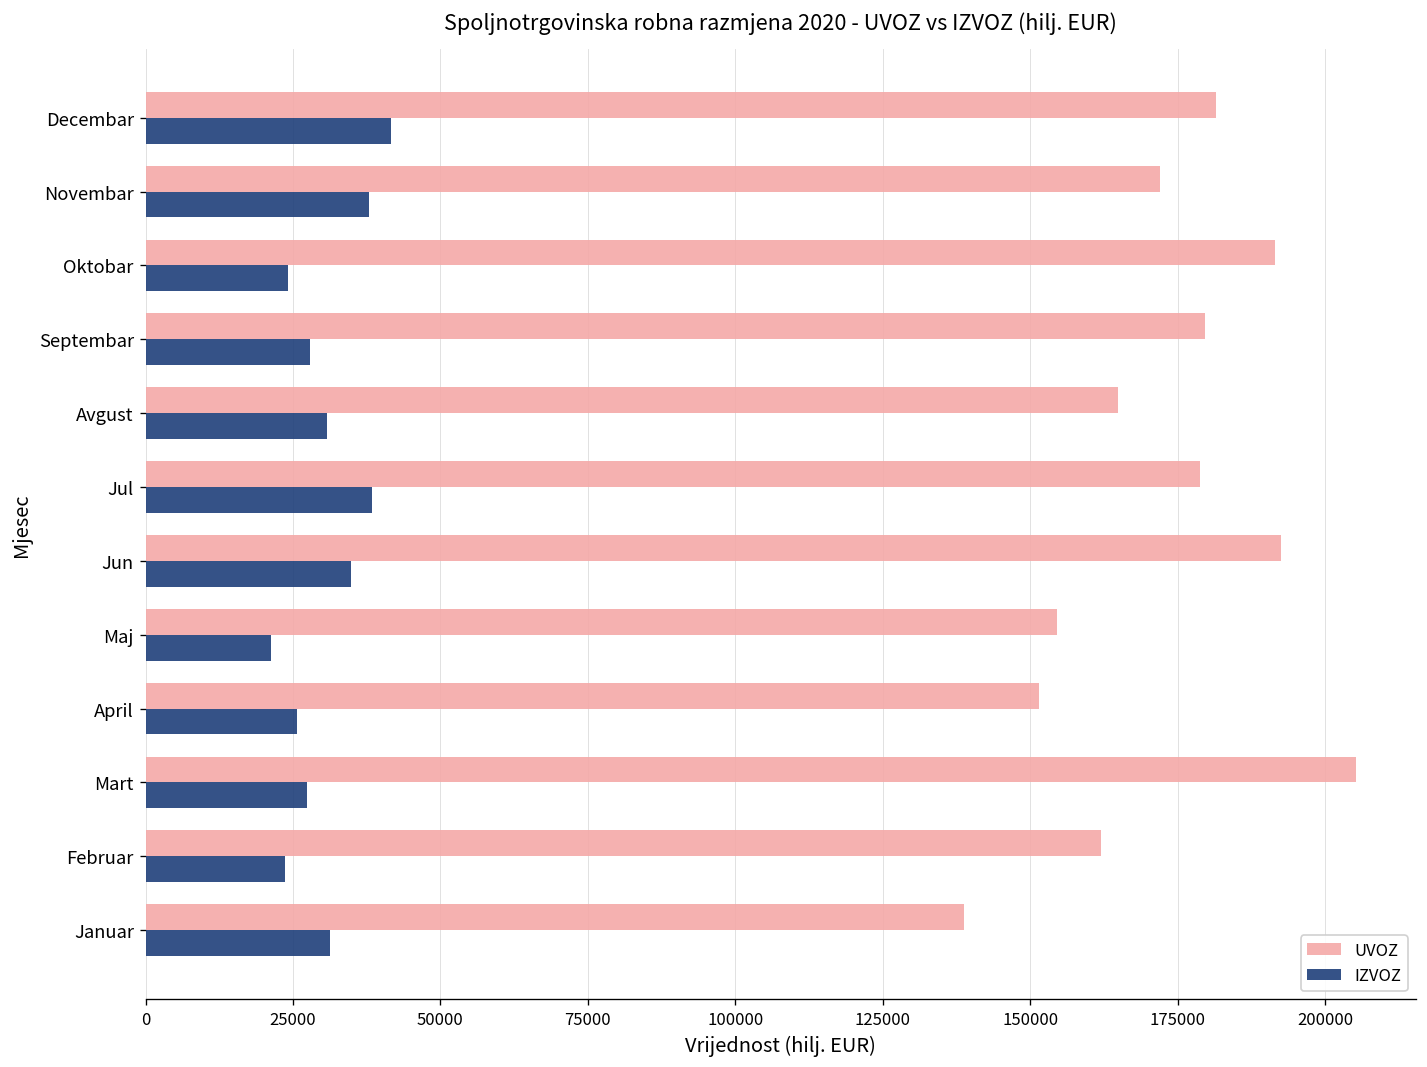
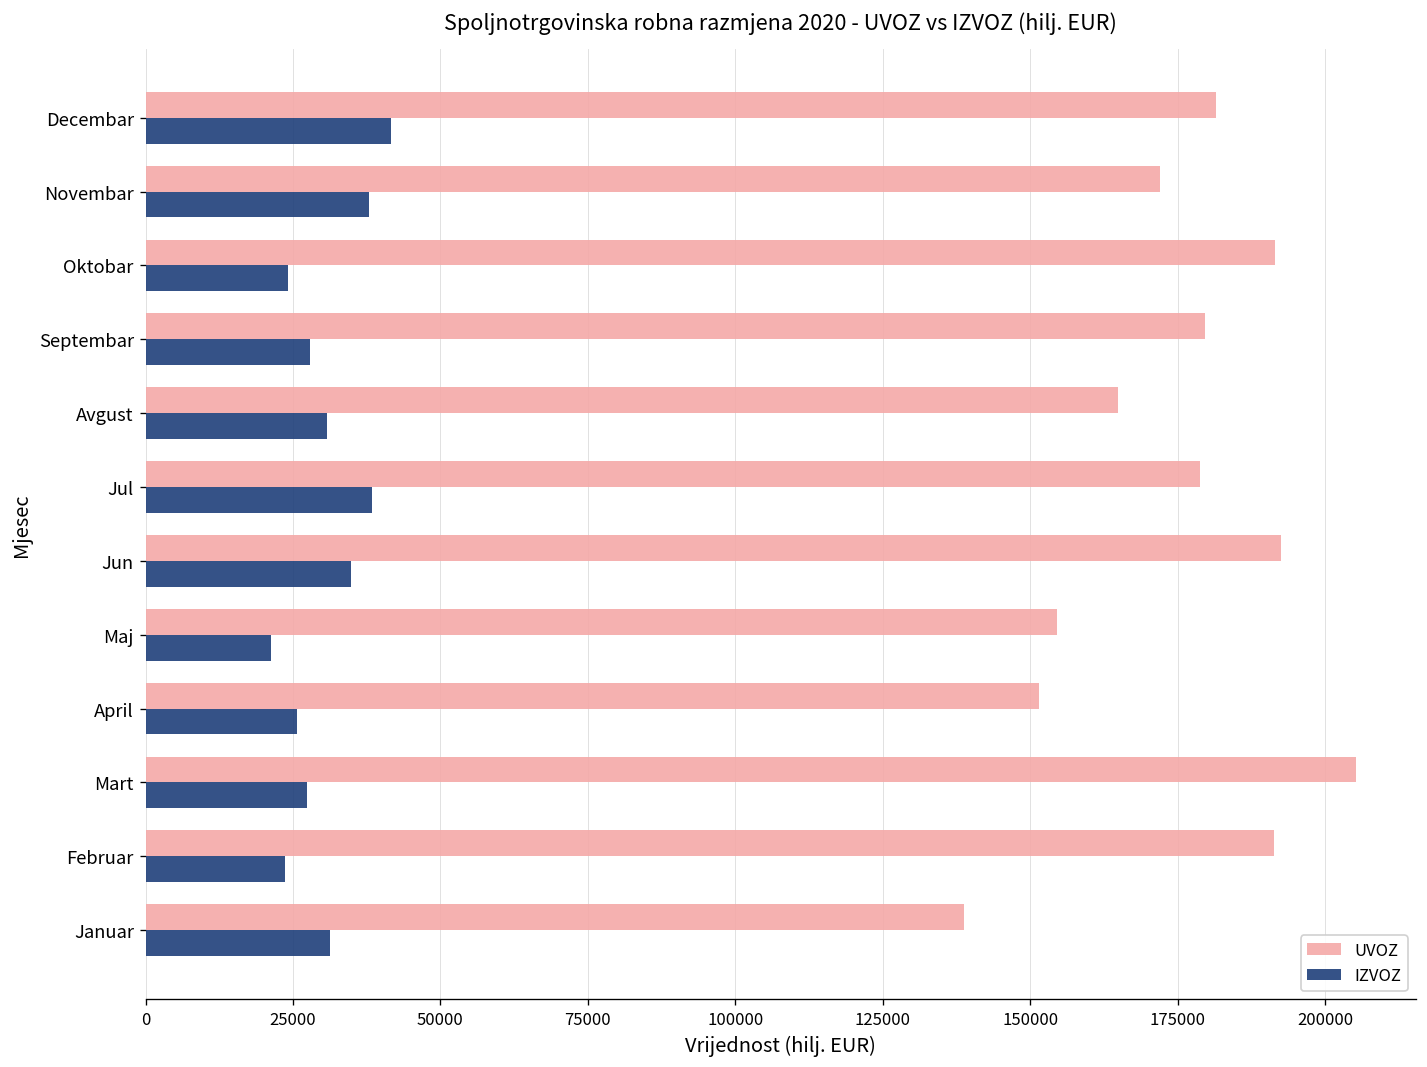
UVOZ, Februar: 162000 -> 191000
